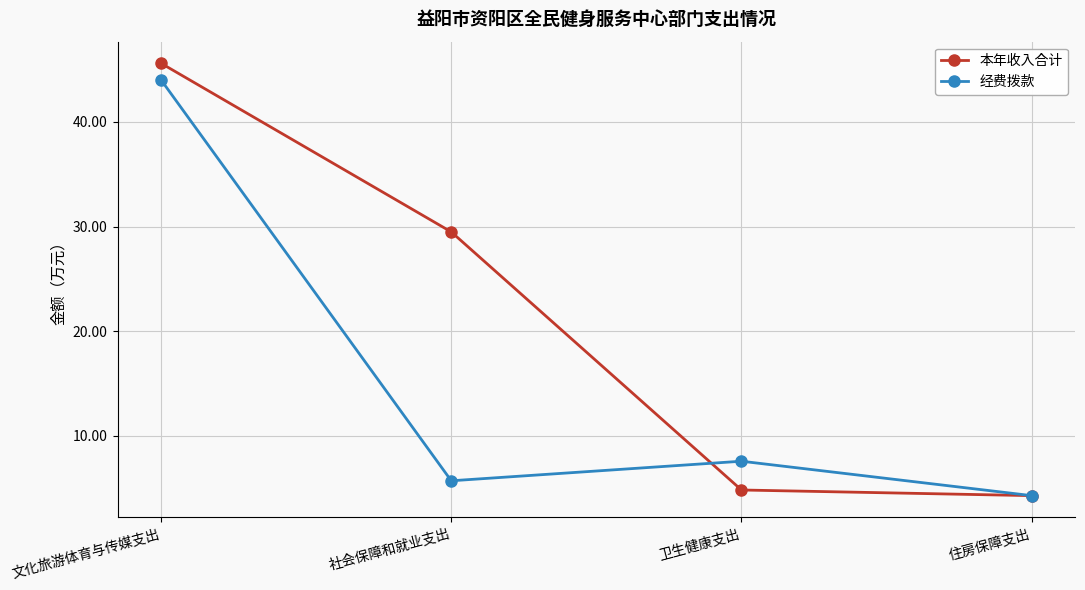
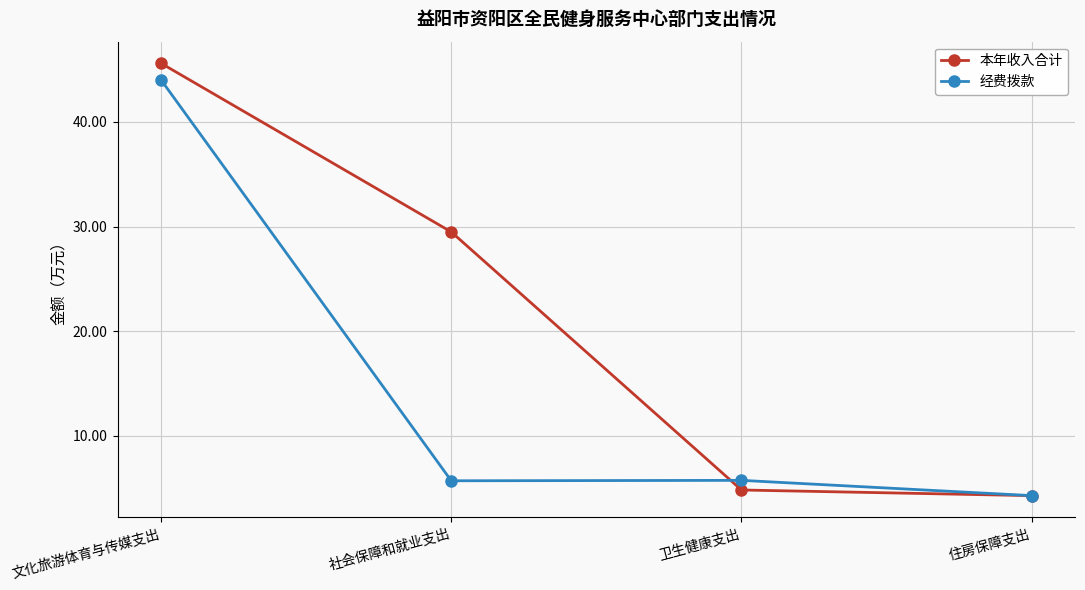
经费拨款, 卫生健康支出: 7.6 -> 5.7
